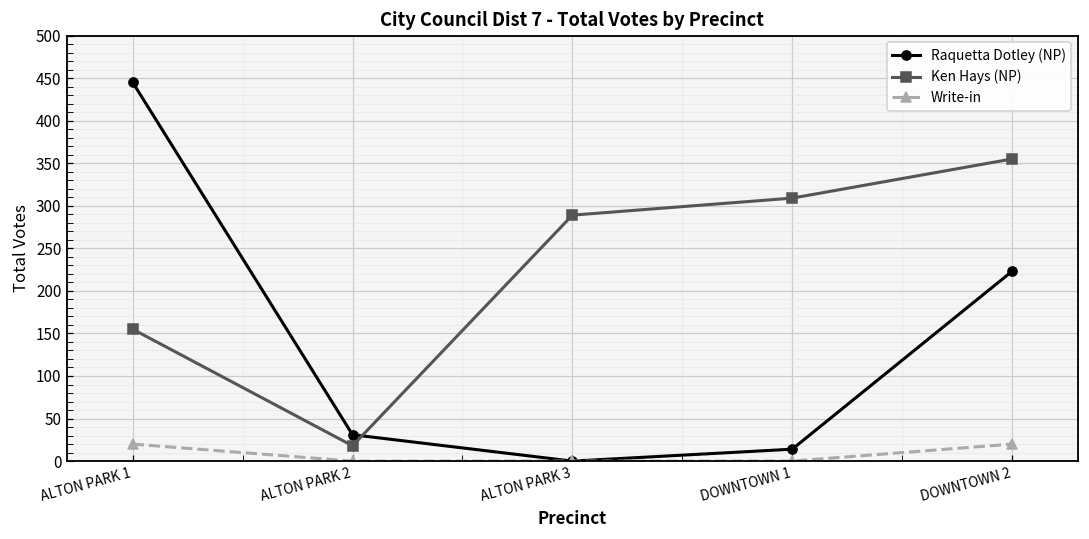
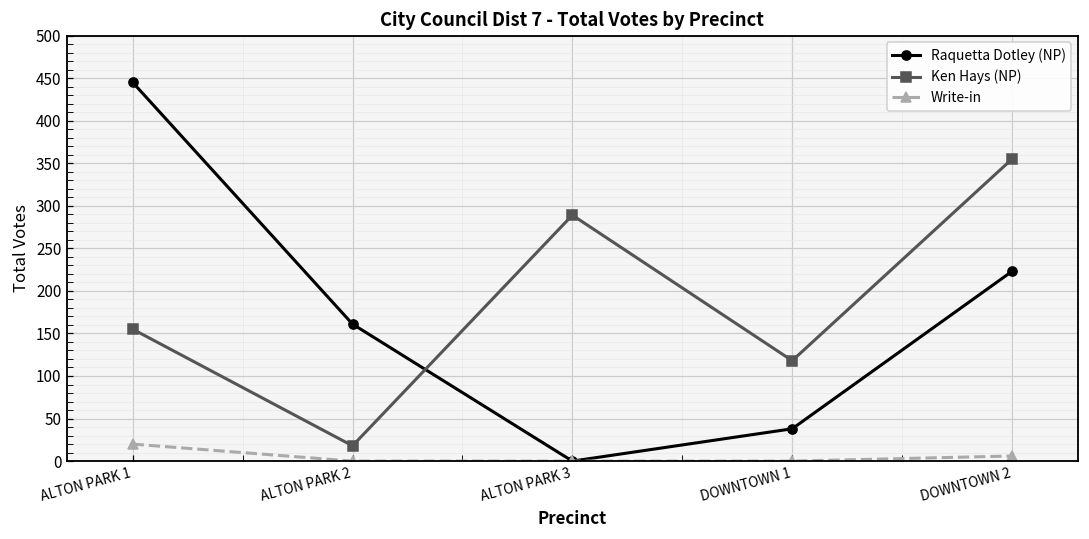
Raquetta Dotley (NP), ALTON PARK 2: 30 -> 160
Raquetta Dotley (NP), DOWNTOWN 1: 10 -> 40
Ken Hays (NP), DOWNTOWN 1: 310 -> 120
Write-in, DOWNTOWN 2: 20 -> 10
